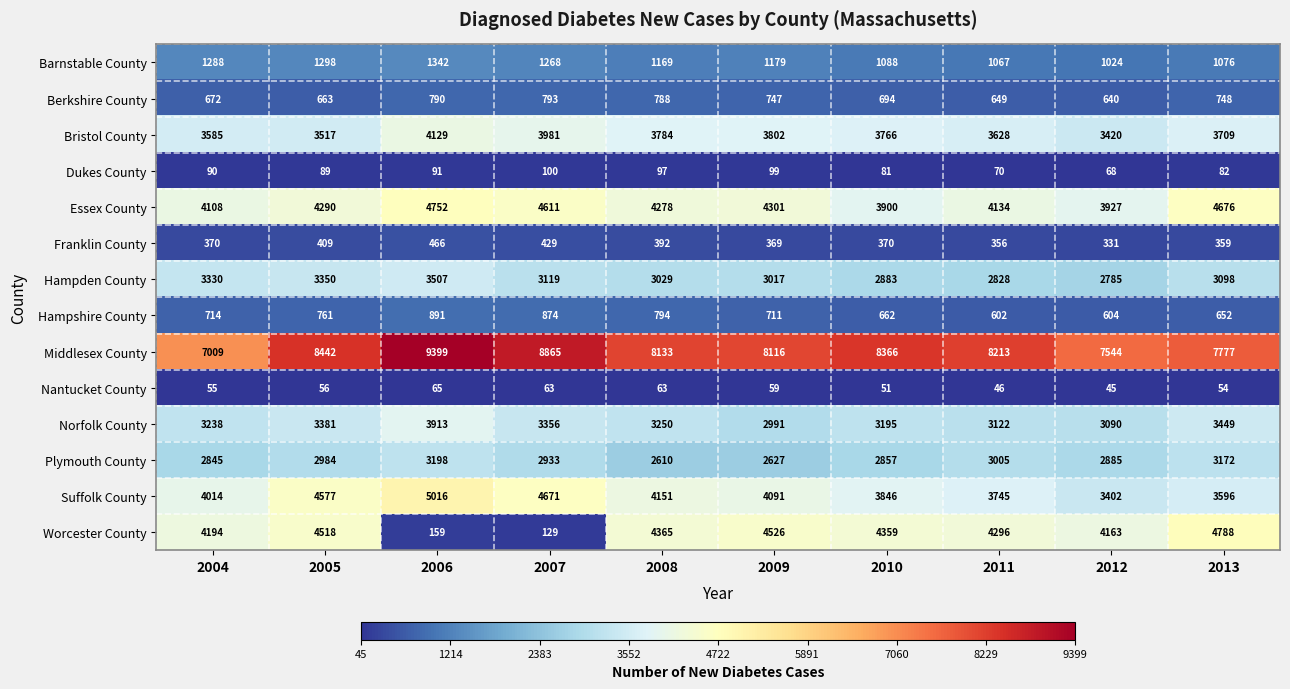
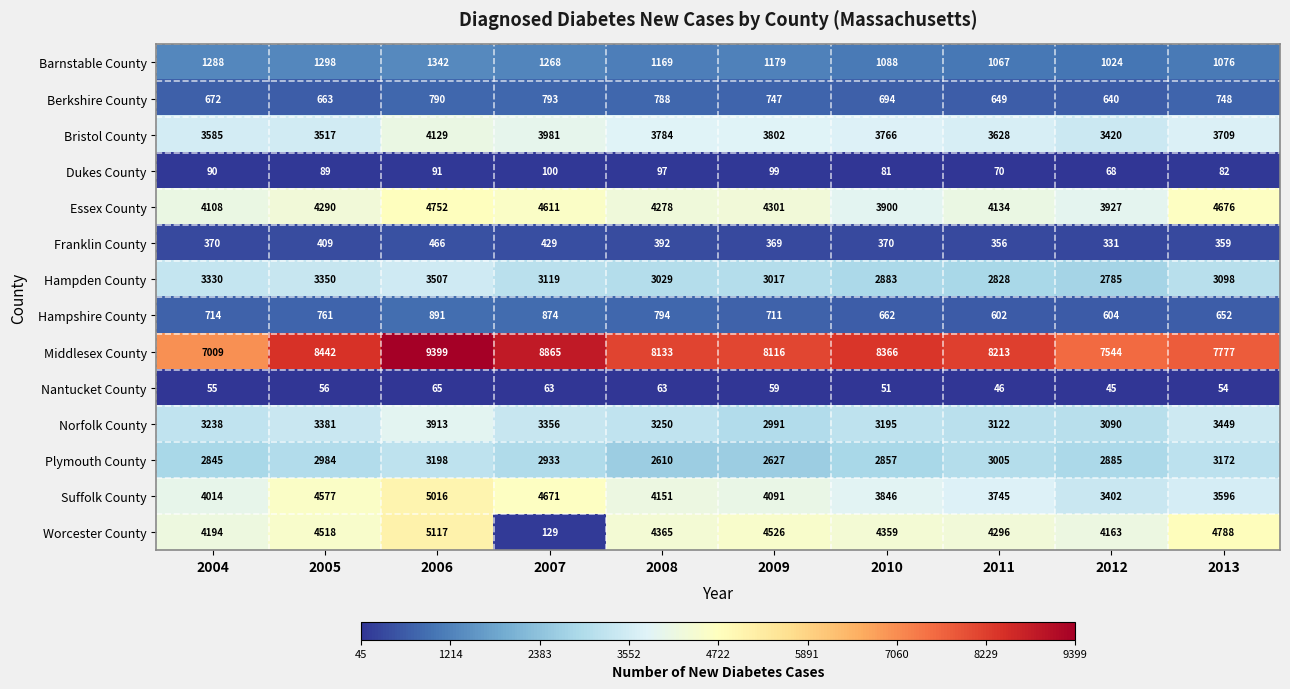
Worcester County, 2006: 159 -> 5117
